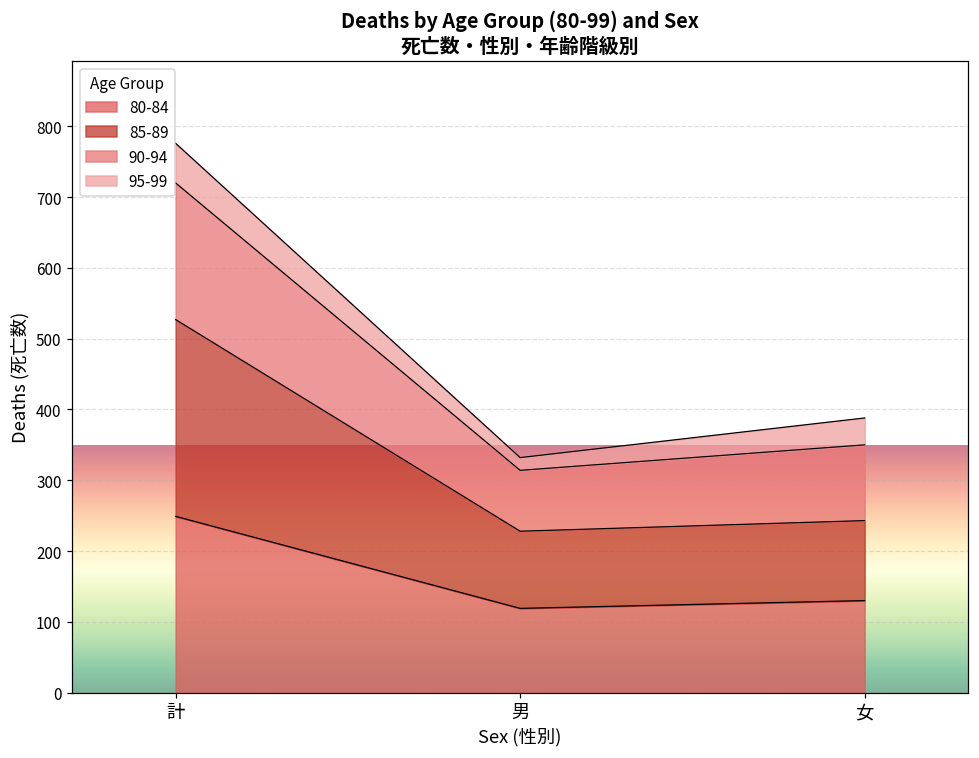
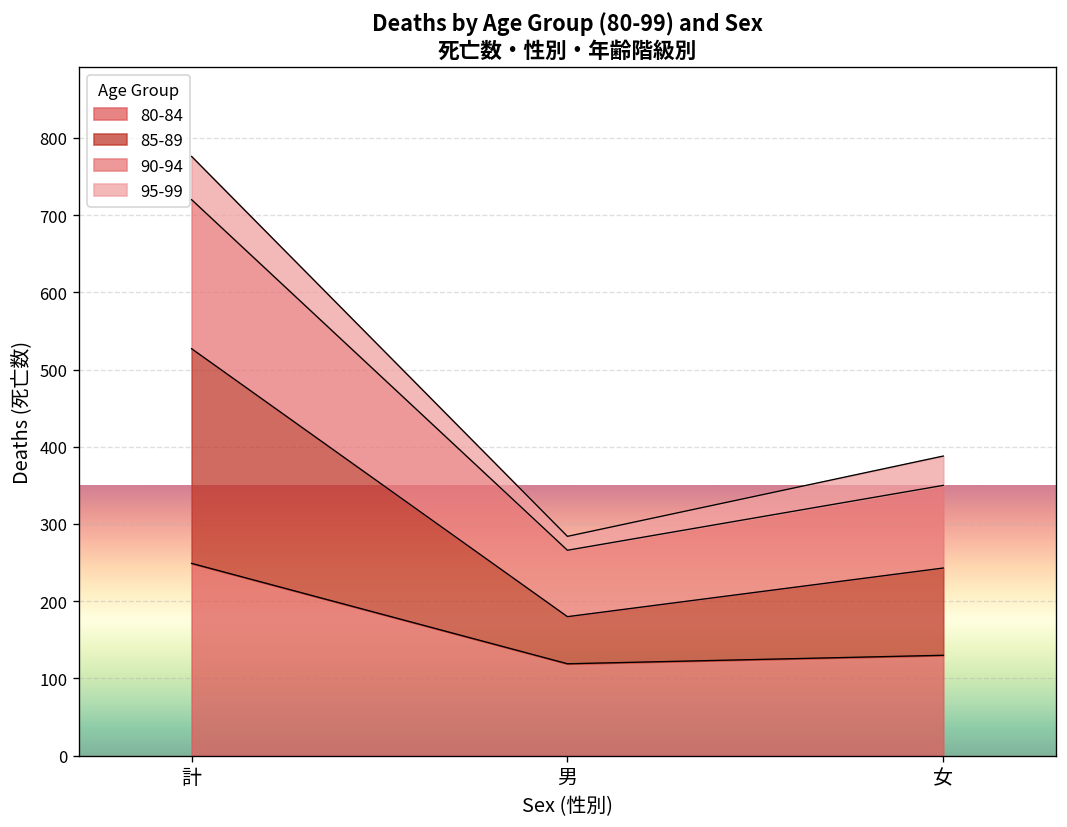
85-89, 男: 110 -> 60
